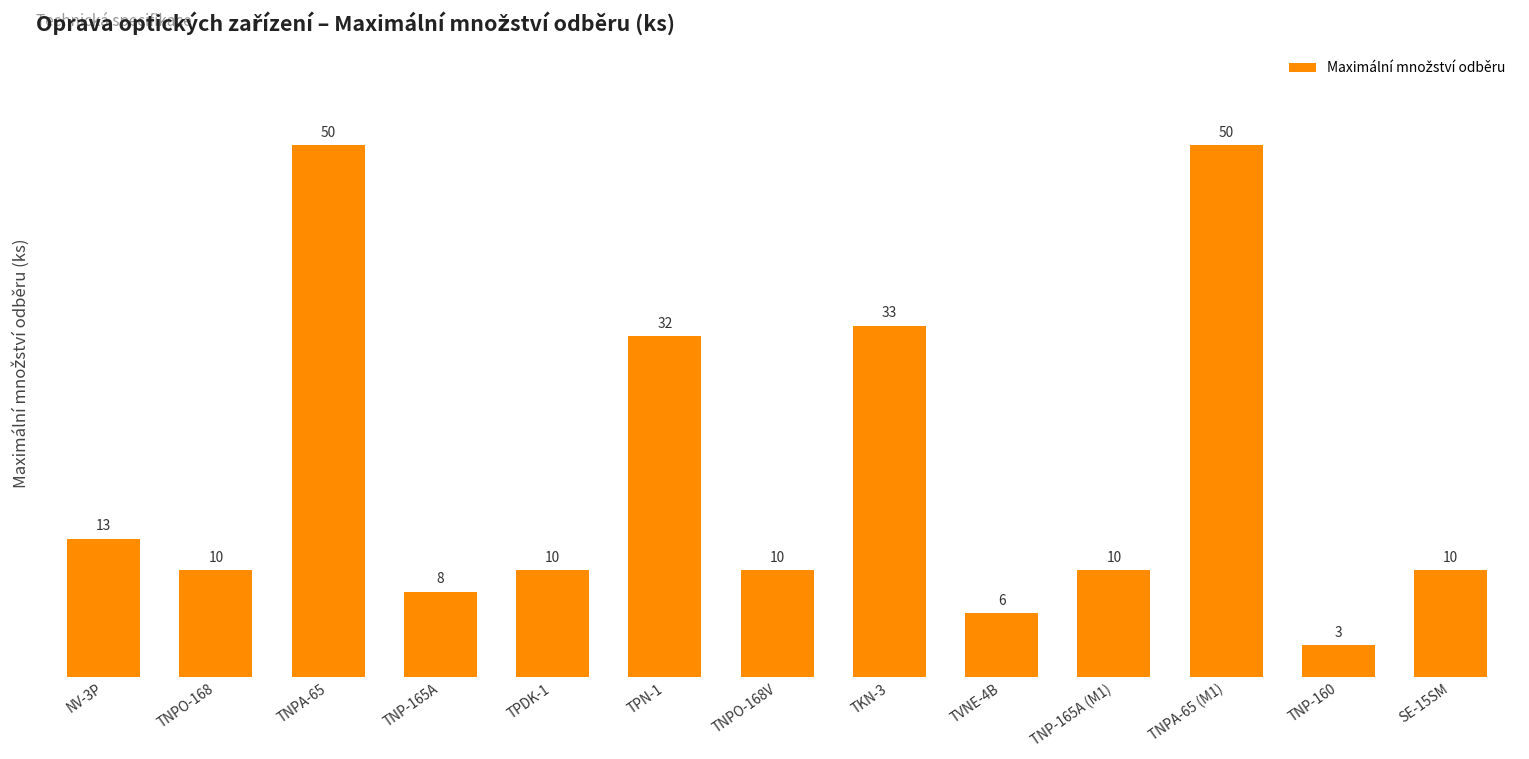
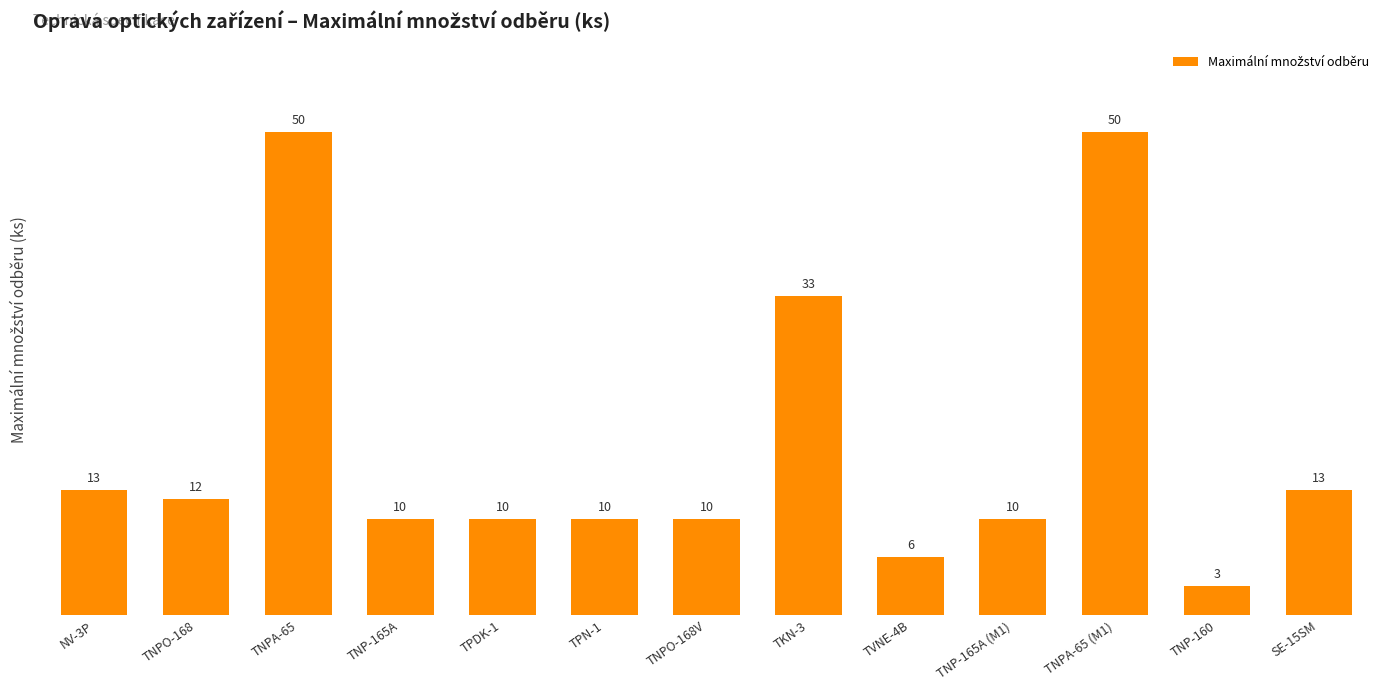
TNPO-168: 10 -> 12
TNP-165A: 8 -> 10
TPN-1: 32 -> 10
SE-15SM: 10 -> 13
